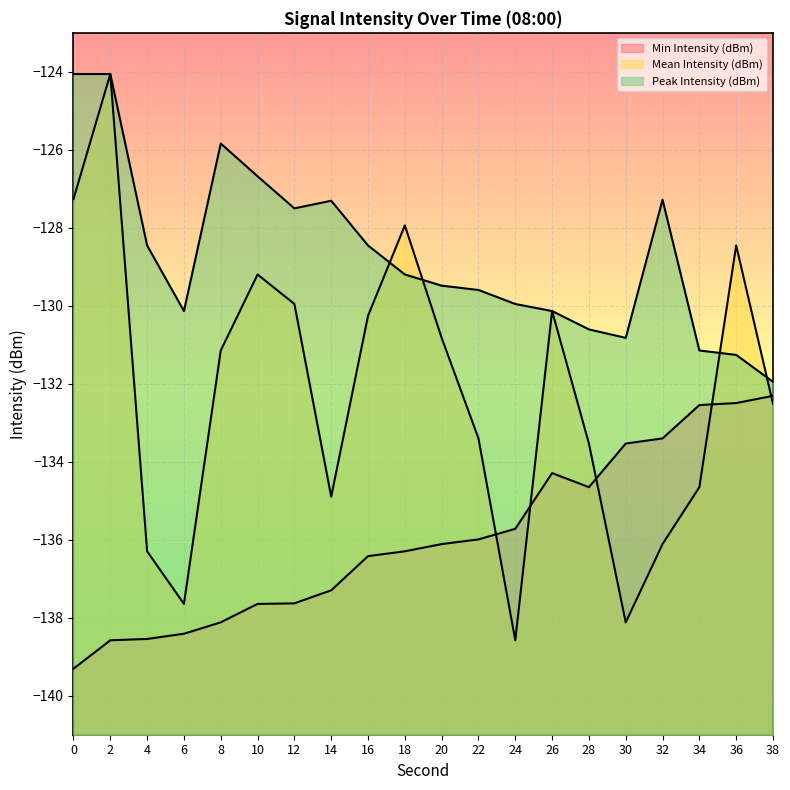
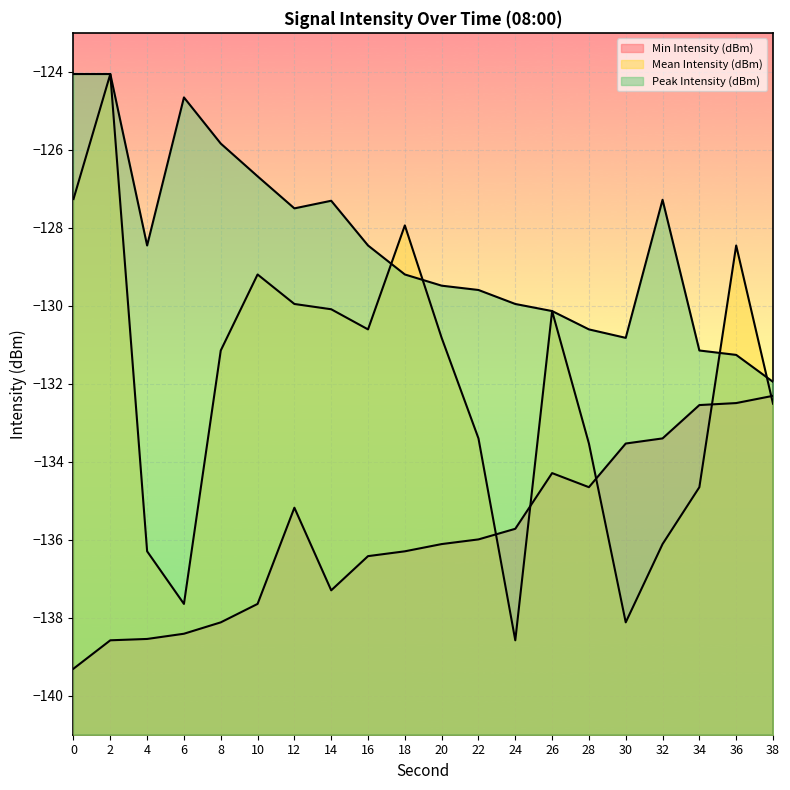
Peak Intensity (dBm), 6: -130.1 -> -124.7
Min Intensity (dBm), 12: -137.6 -> -135.2
Mean Intensity (dBm), 14: -134.9 -> -130.1
Mean Intensity (dBm), 16: -130.3 -> -130.6
